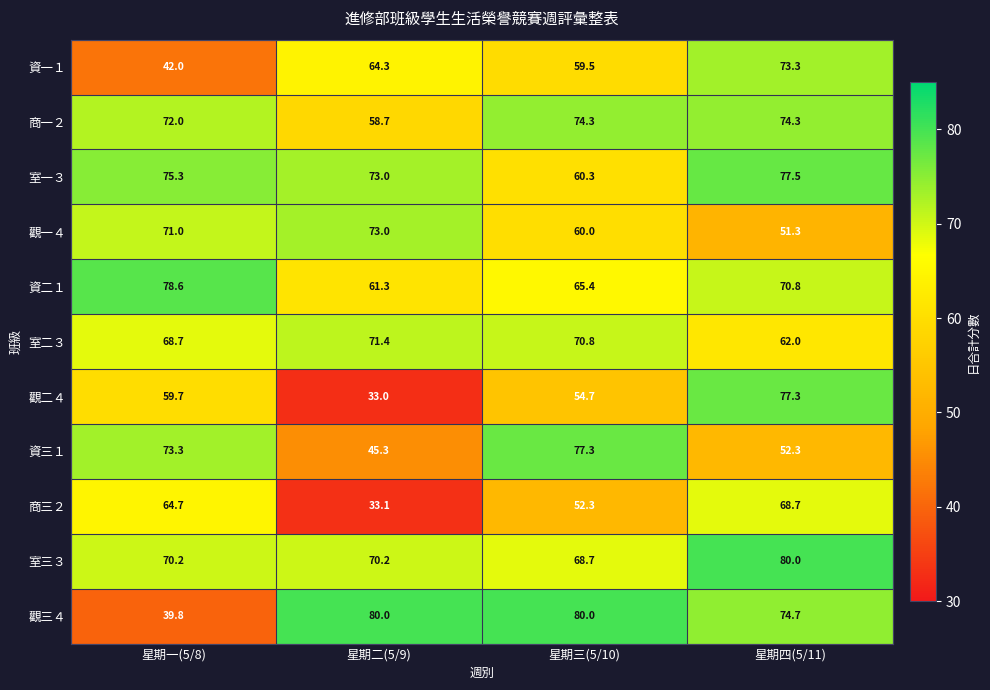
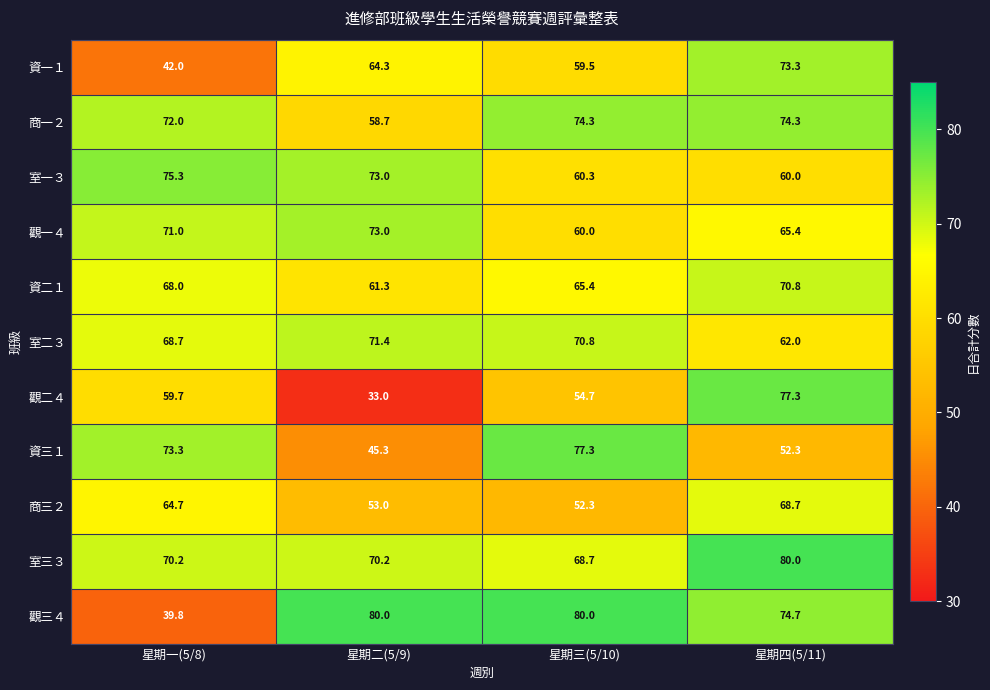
室一３, 星期四(5/11): 77.5 -> 60.0
觀一４, 星期四(5/11): 51.3 -> 65.4
資二１, 星期一(5/8): 78.6 -> 68.0
商三２, 星期二(5/9): 33.1 -> 53.0
